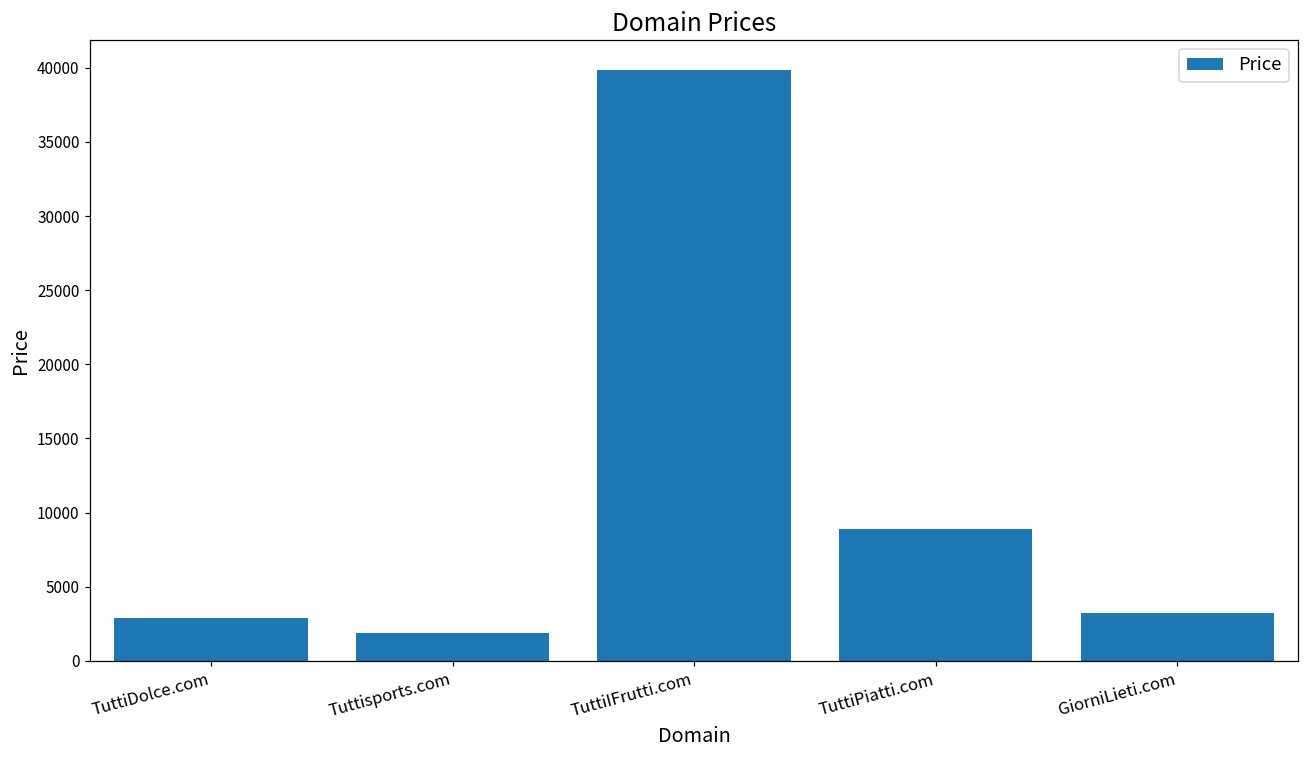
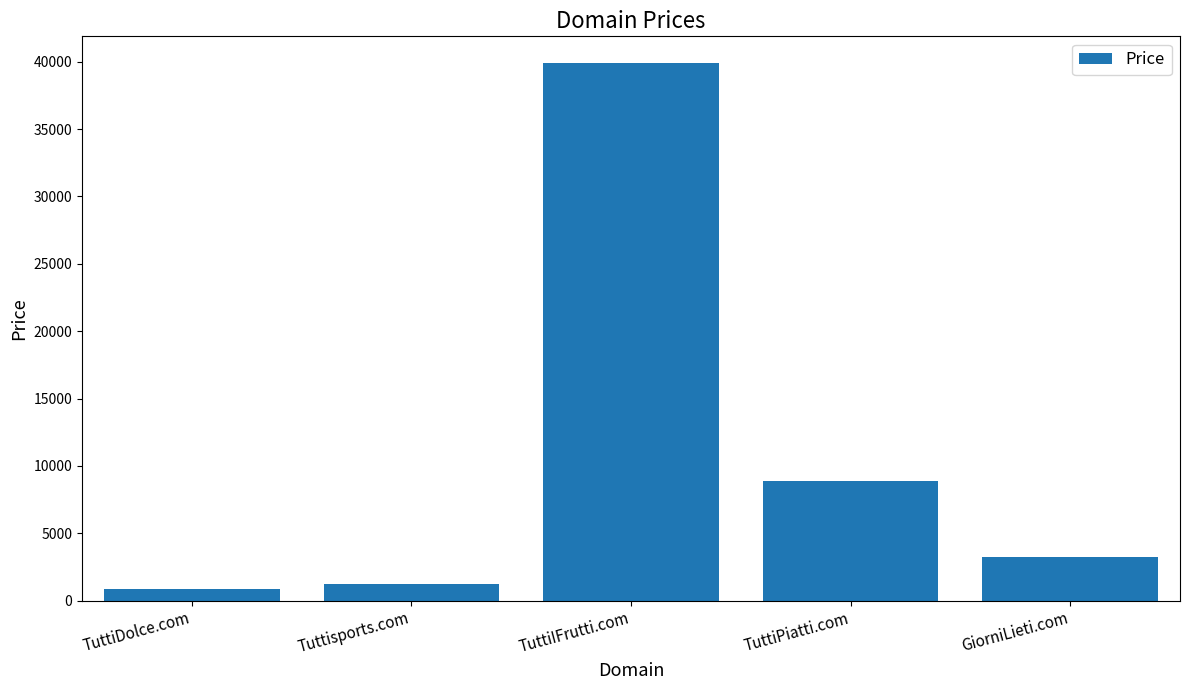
TuttiDolce.com: 2900 -> 900
Tuttisports.com: 1900 -> 1200
